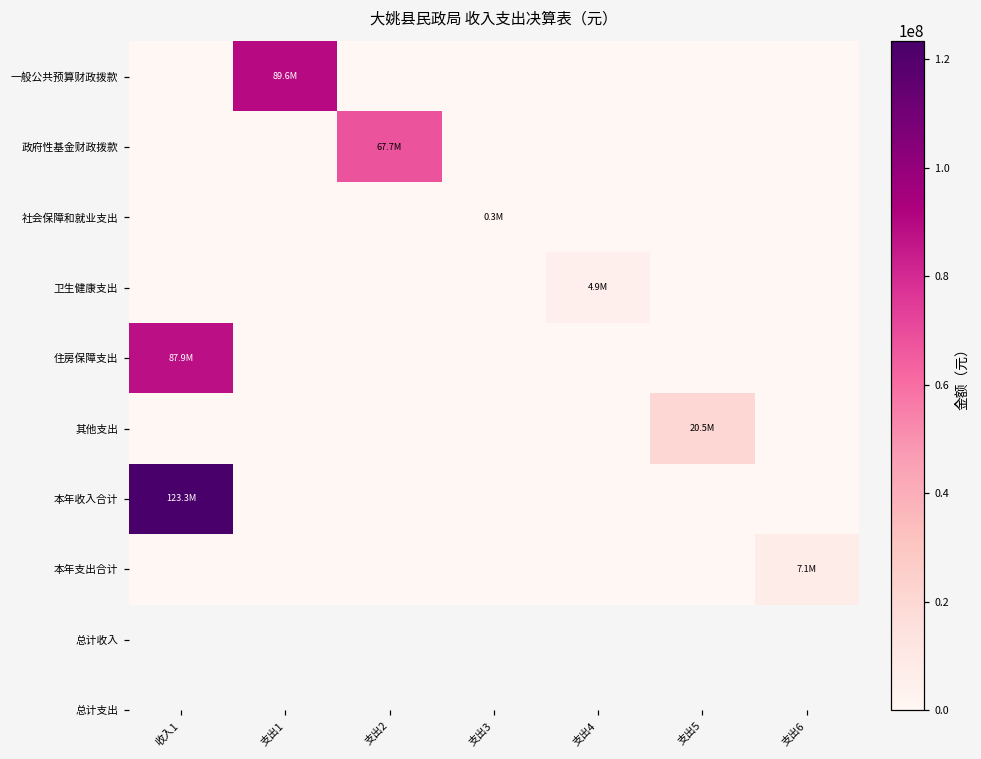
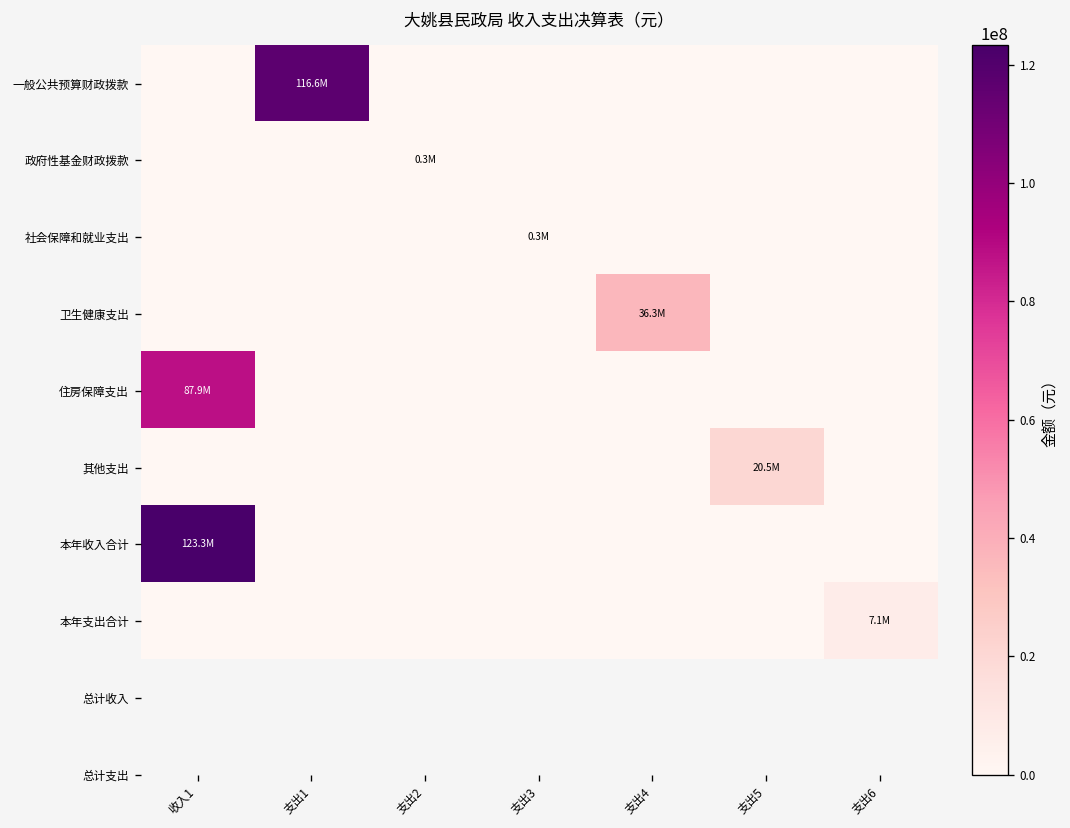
一般公共预算财政拨款, 支出1: 89.6M -> 116.6M
政府性基金财政拨款, 支出2: 67.7M -> 0.3M
卫生健康支出, 支出4: 4.9M -> 36.3M
